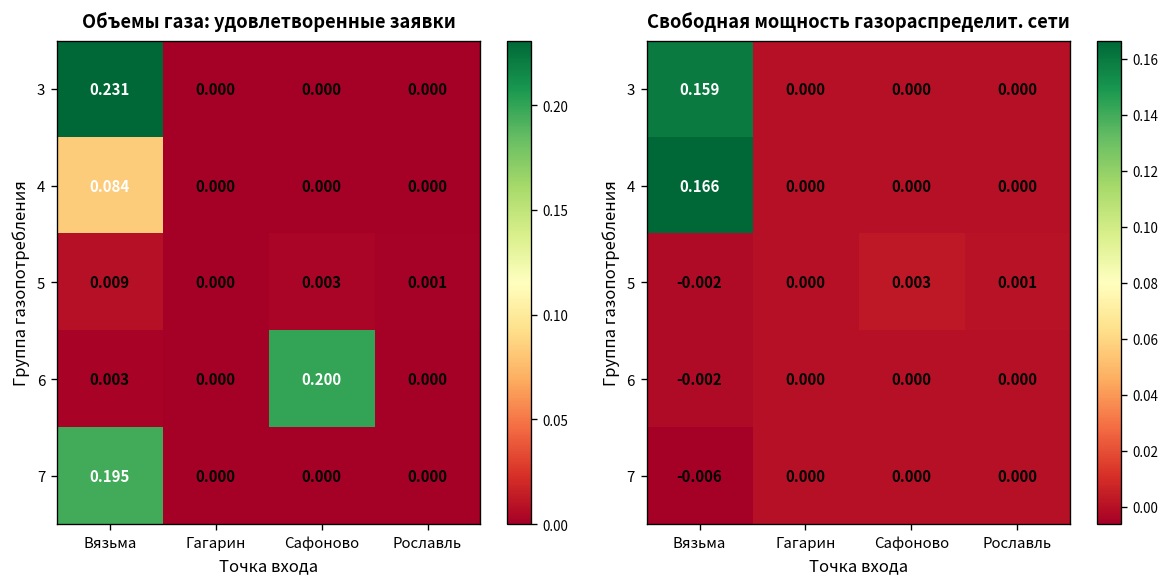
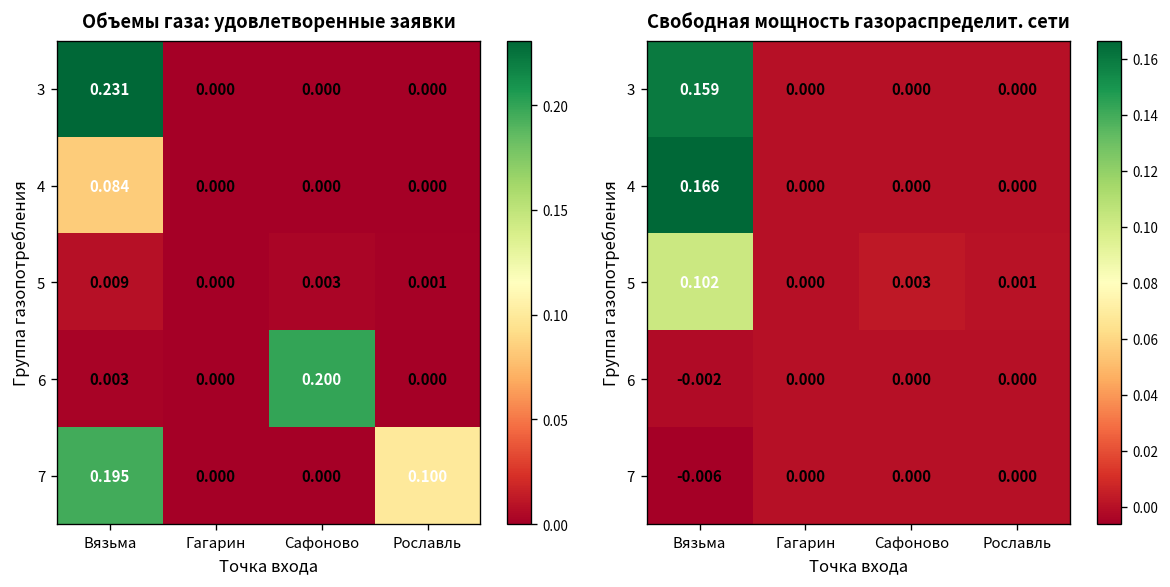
Объемы газа: удовлетворенные заявки, 7, Рославль: 0.000 -> 0.100
Свободная мощность газораспределит. сети, 5, Вязьма: -0.002 -> 0.102
